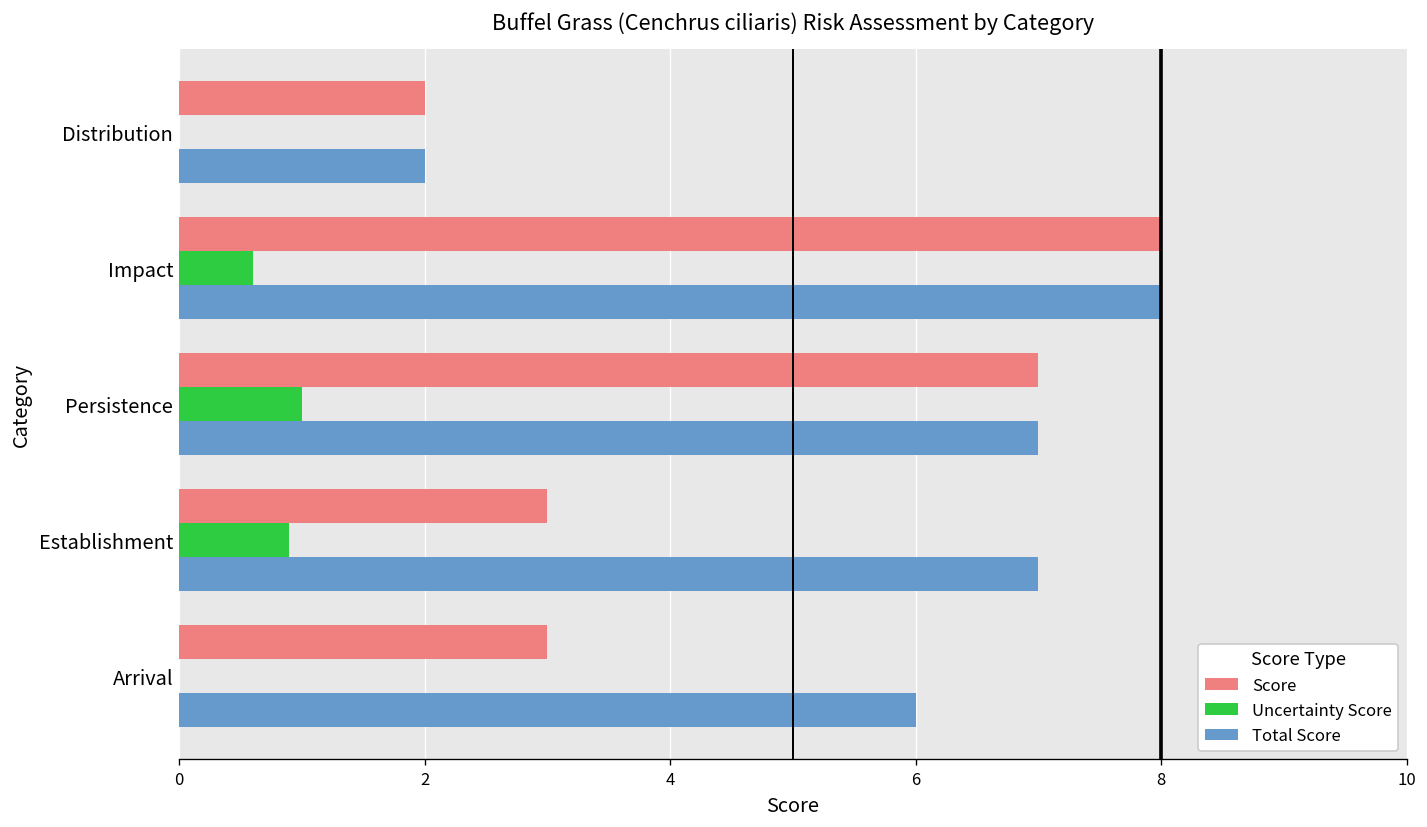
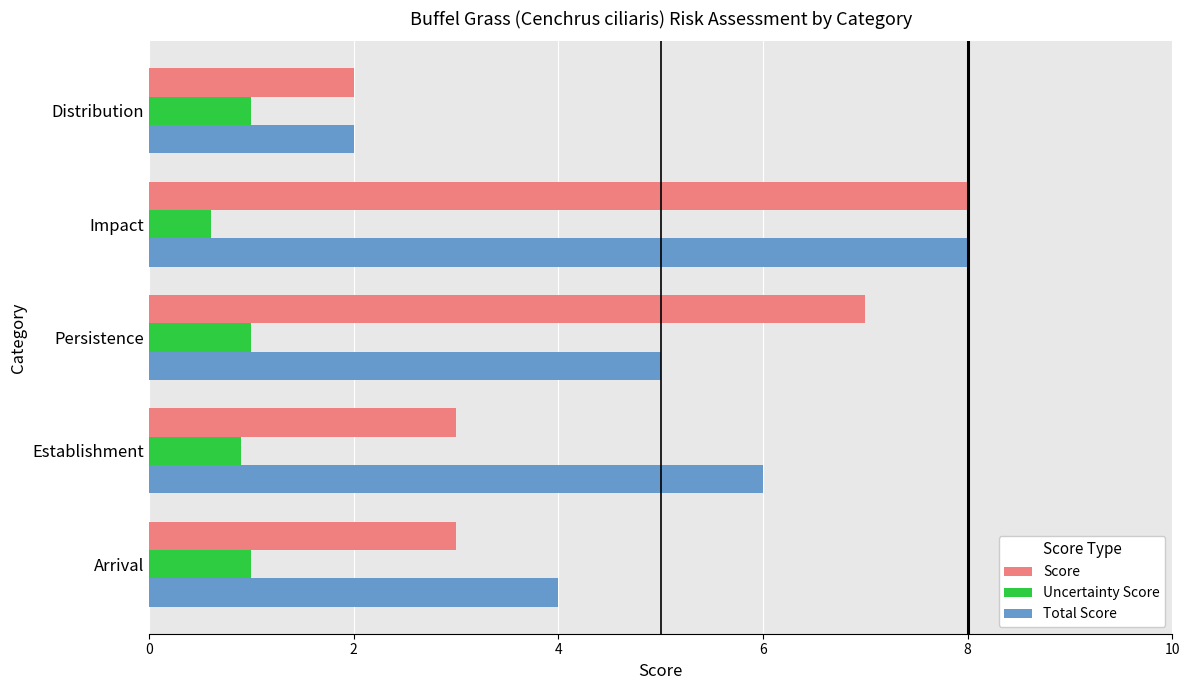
Uncertainty Score, Distribution: 0 -> 1
Total Score, Persistence: 7 -> 5
Total Score, Establishment: 7 -> 6
Uncertainty Score, Arrival: 0 -> 1
Total Score, Arrival: 6 -> 4
